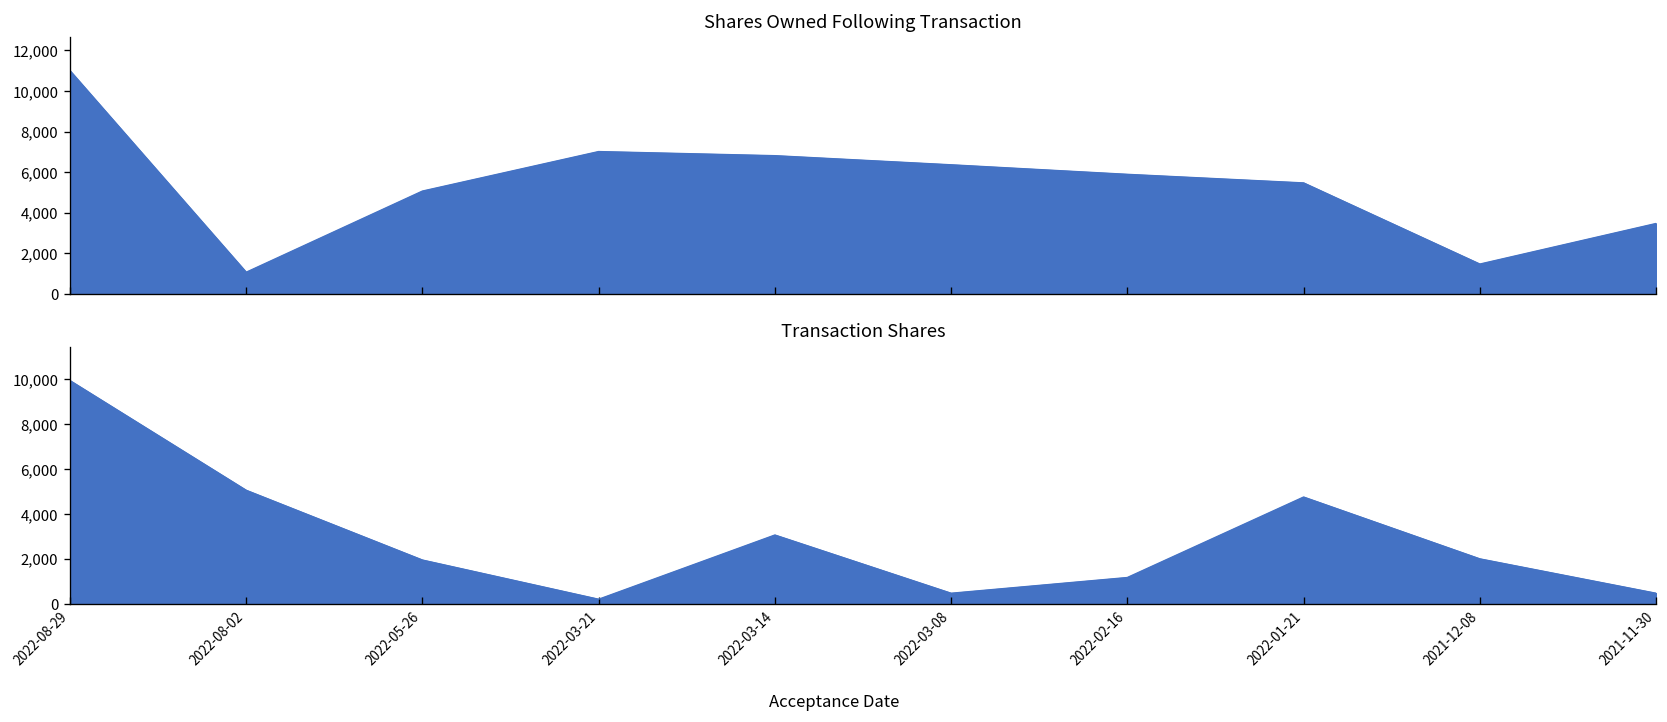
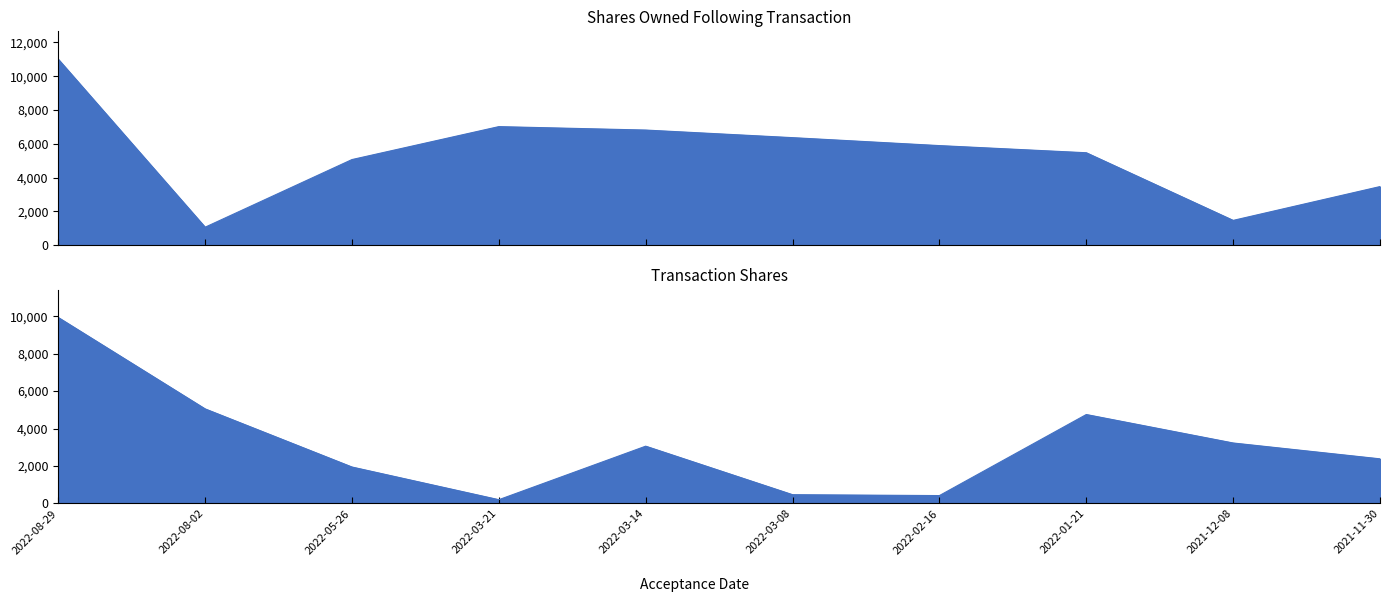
Transaction Shares, 2022-02-16: 1,200 -> 400
Transaction Shares, 2021-12-08: 2,000 -> 3,200
Transaction Shares, 2021-11-30: 500 -> 2,400
